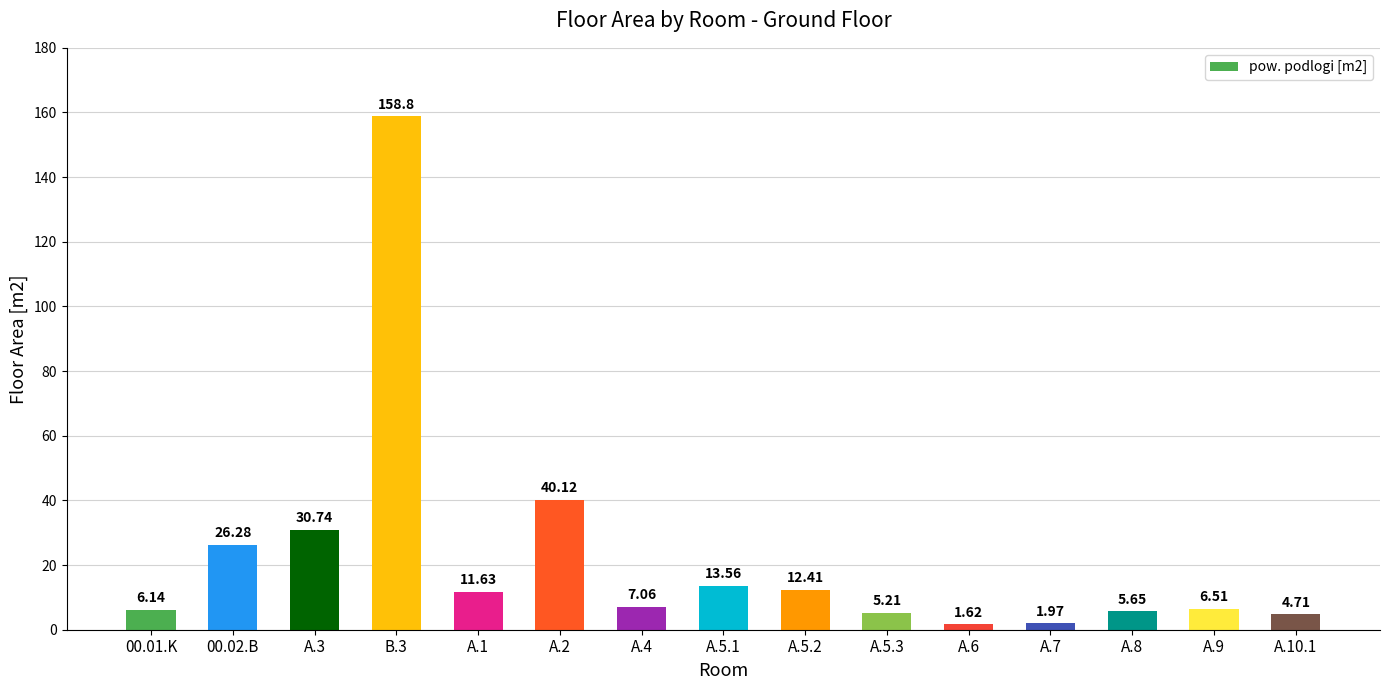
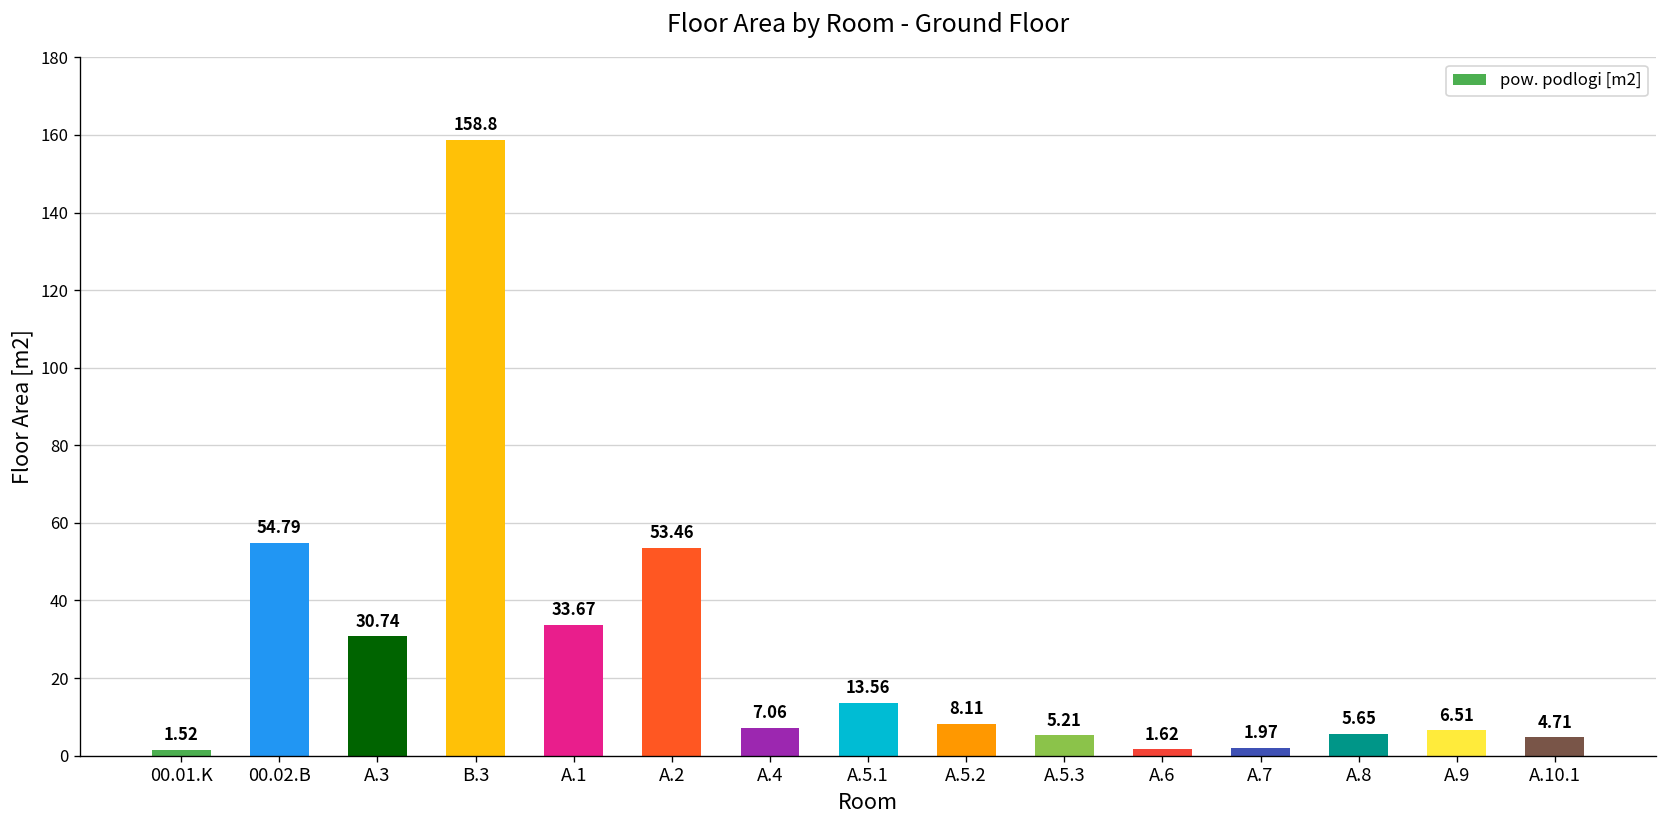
00.01.K: 6.14 -> 1.52
00.02.B: 26.28 -> 54.79
A.1: 11.63 -> 33.67
A.2: 40.12 -> 53.46
A.5.2: 12.41 -> 8.11
